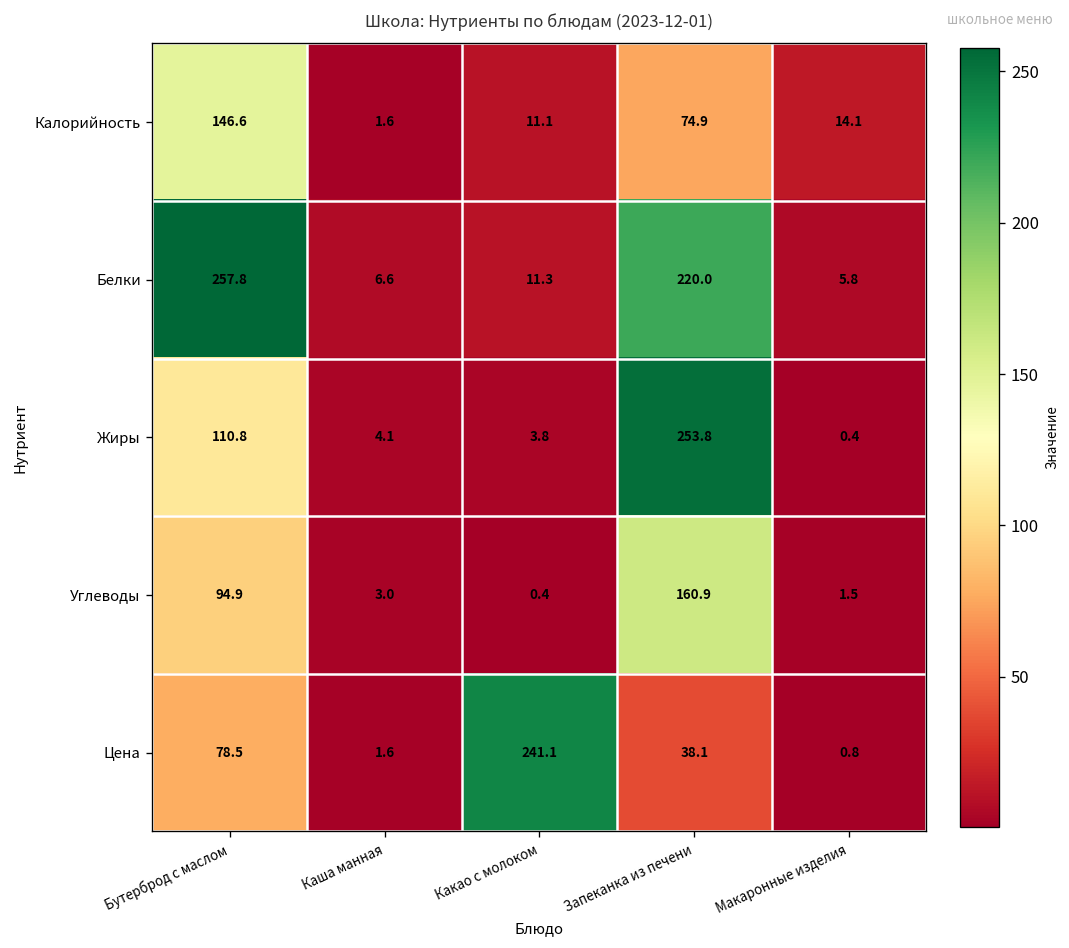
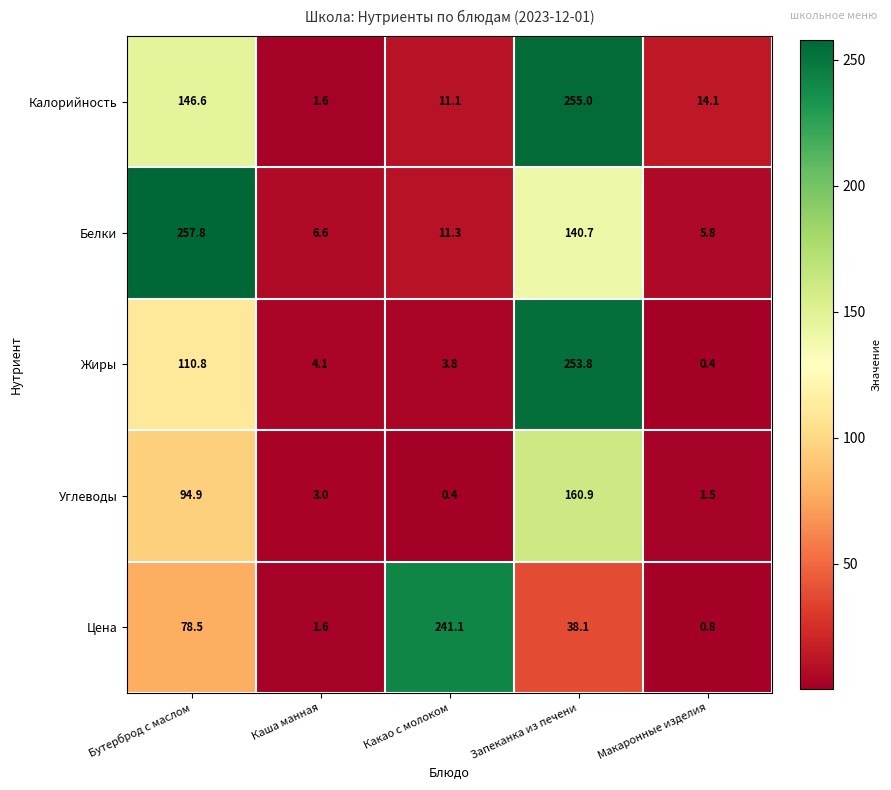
Калорийность, Запеканка из печени: 74.9 -> 255.0
Белки, Запеканка из печени: 220.0 -> 140.7
